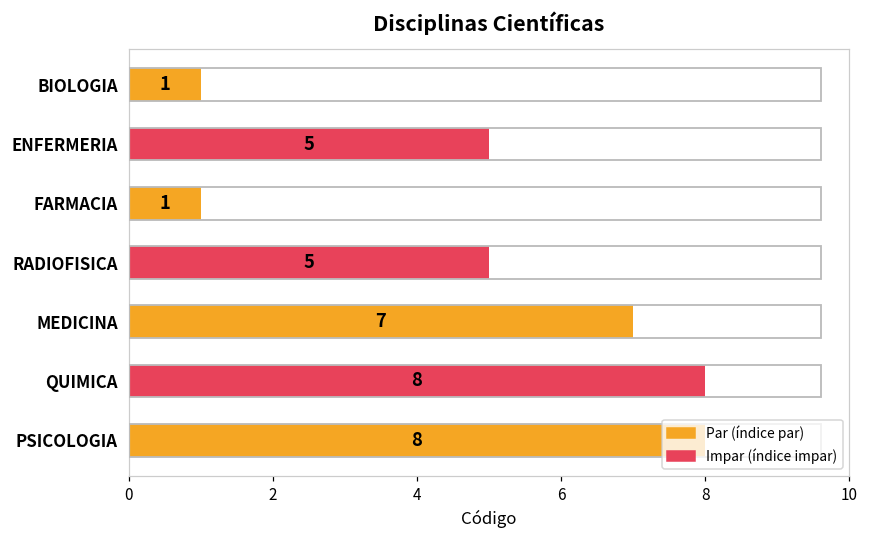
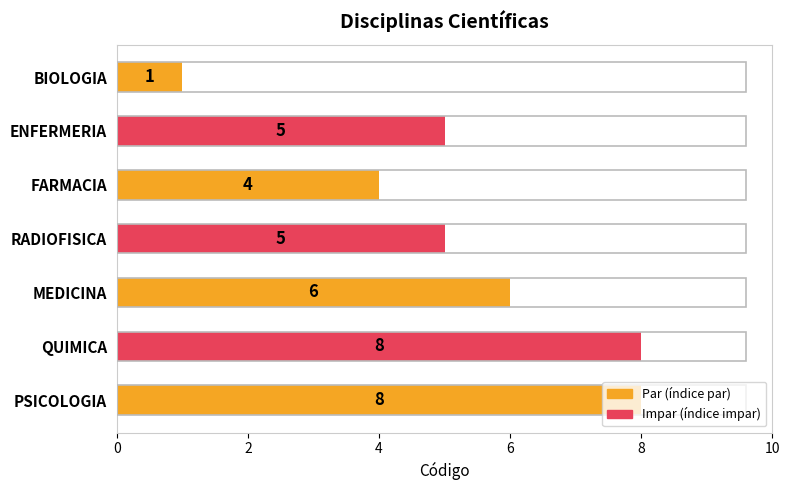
FARMACIA: 1 -> 4
MEDICINA: 7 -> 6
